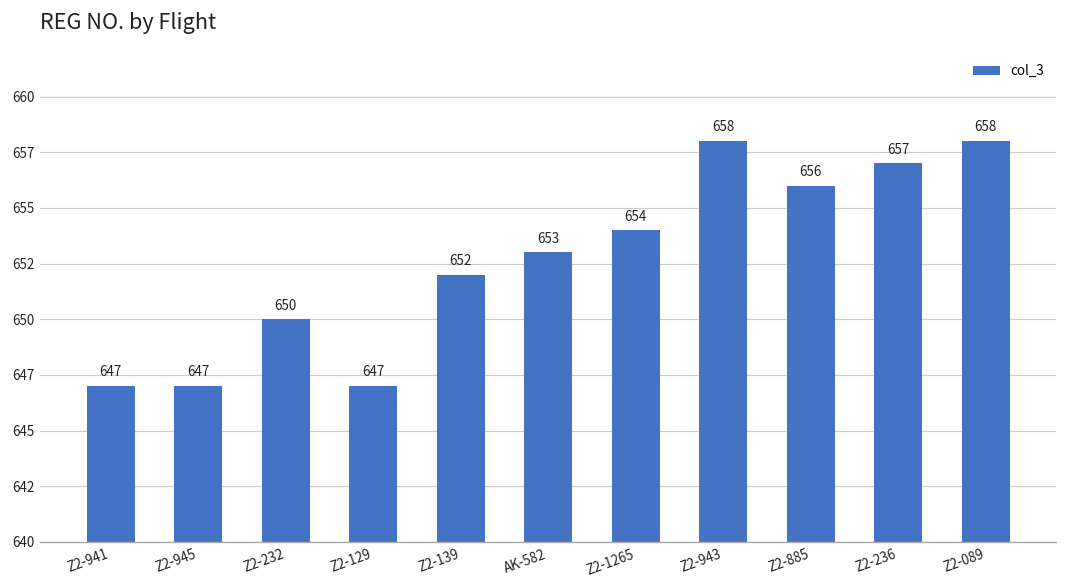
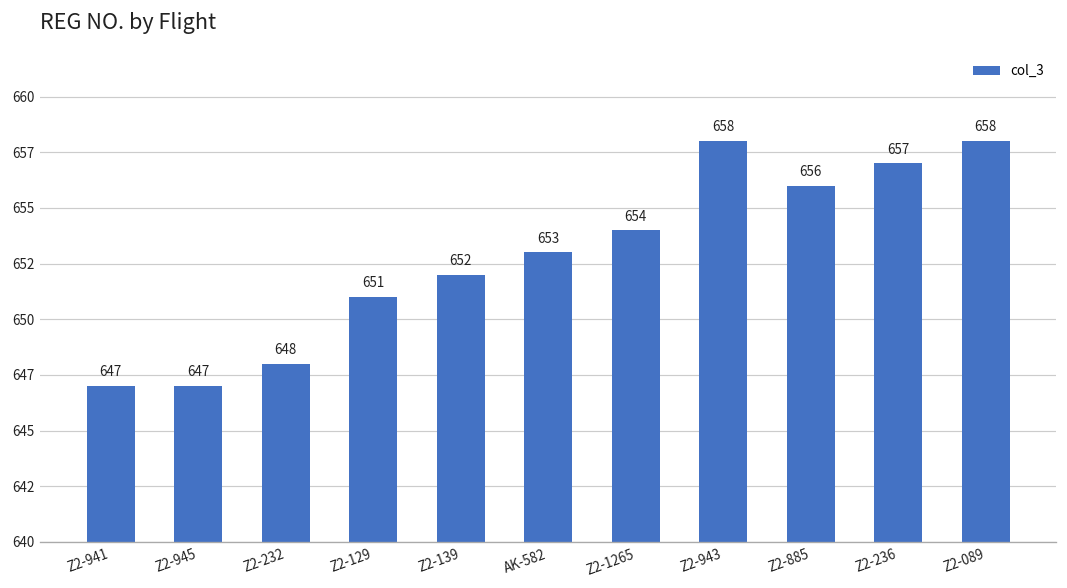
Z2-232: 650 -> 648
Z2-129: 647 -> 651
